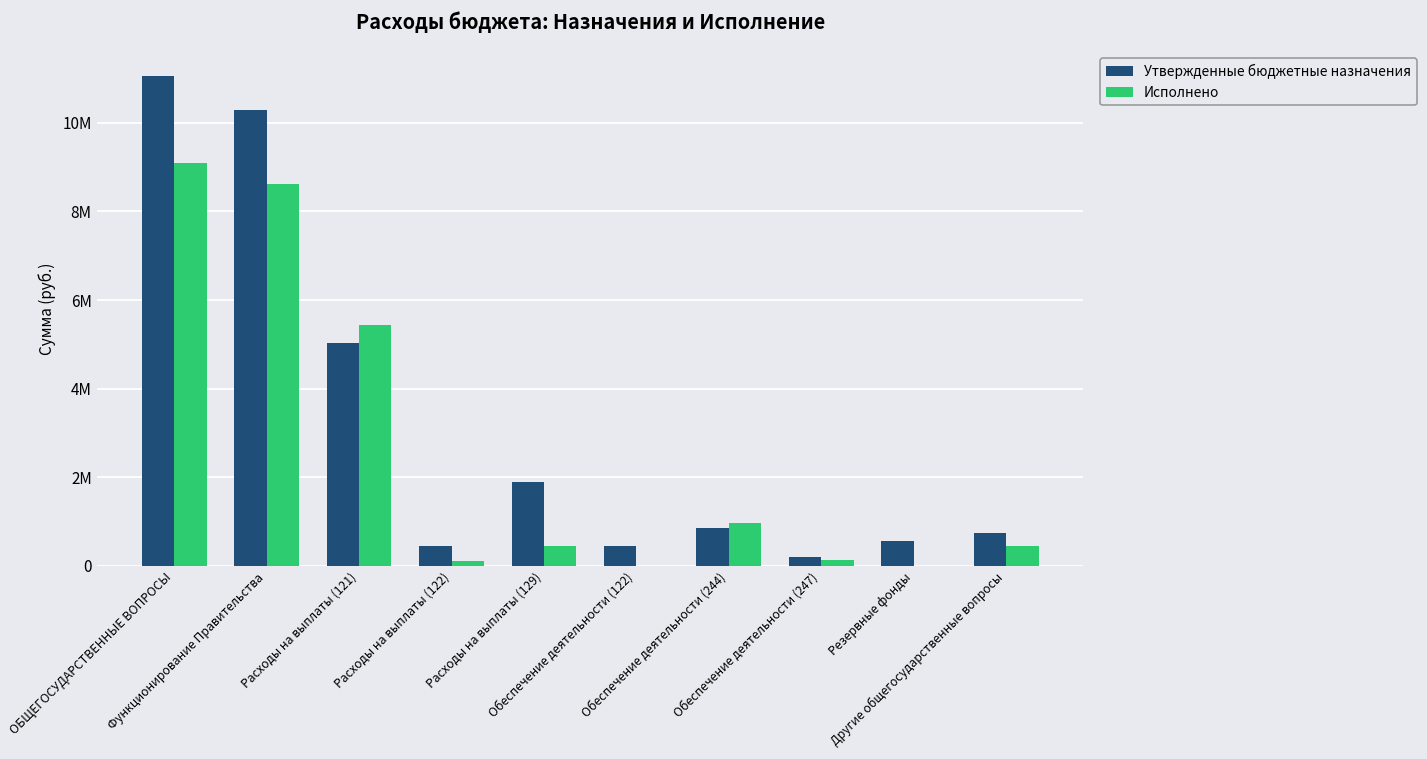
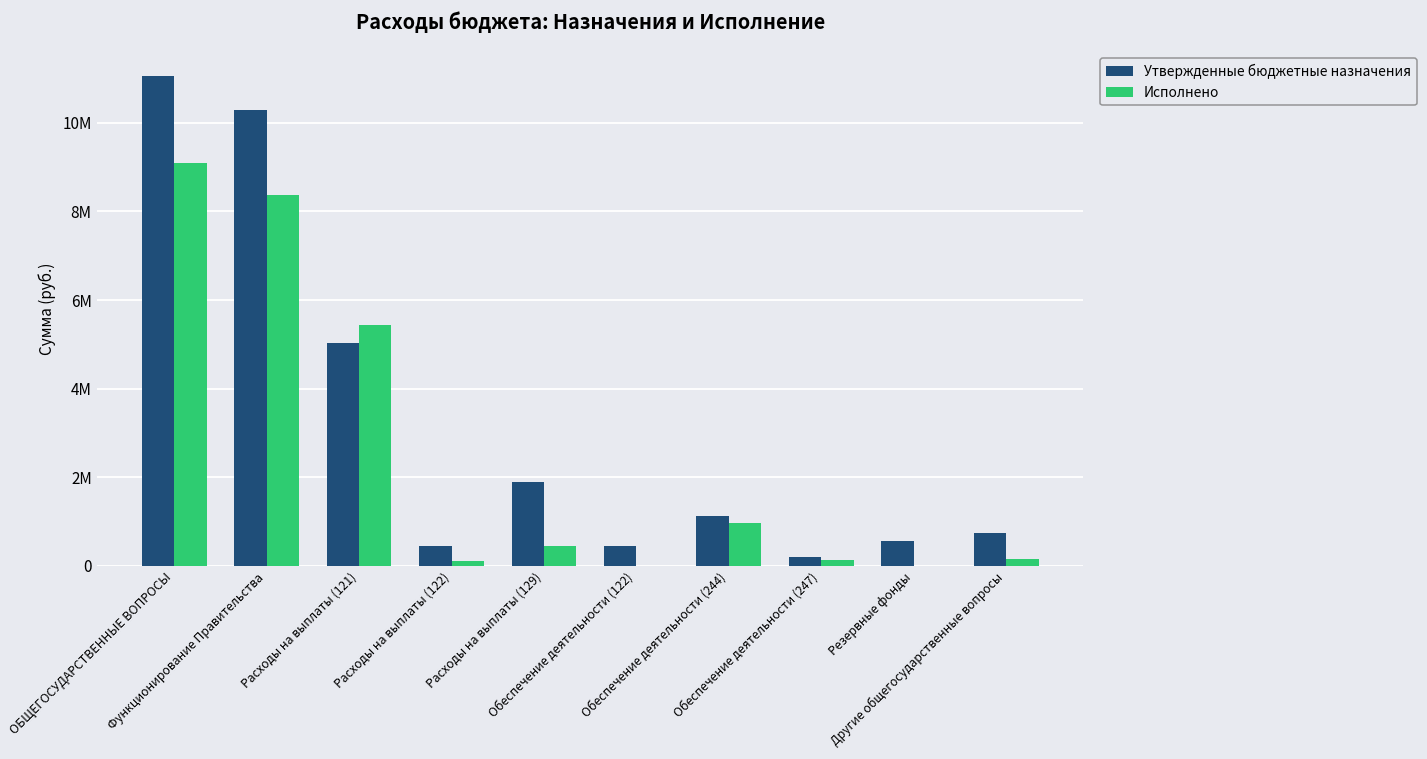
Исполнено, Функционирование Правительства: 8600000 -> 8400000
Утвержденные бюджетные назначения, Обеспечение деятельности (244): 900000 -> 1100000
Исполнено, Другие общегосударственные вопросы: 400000 -> 200000
